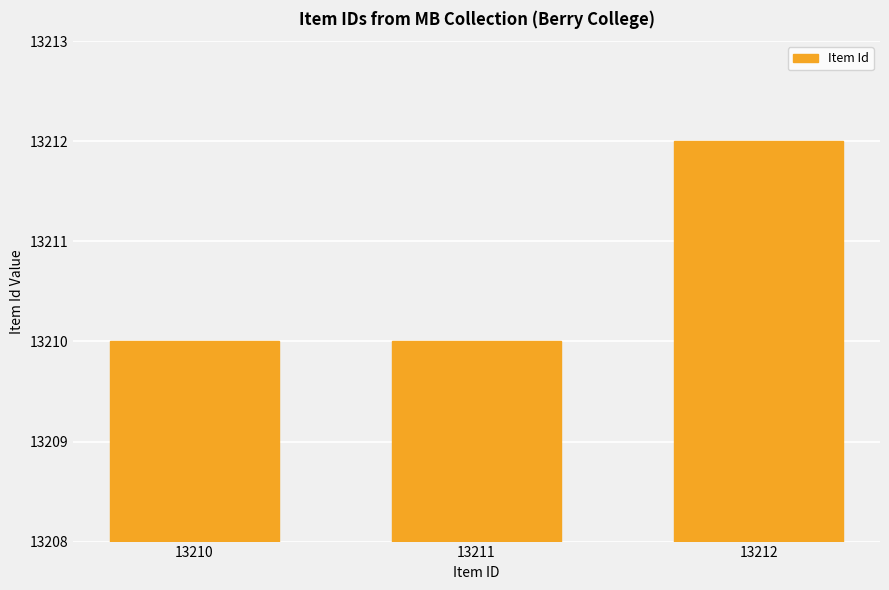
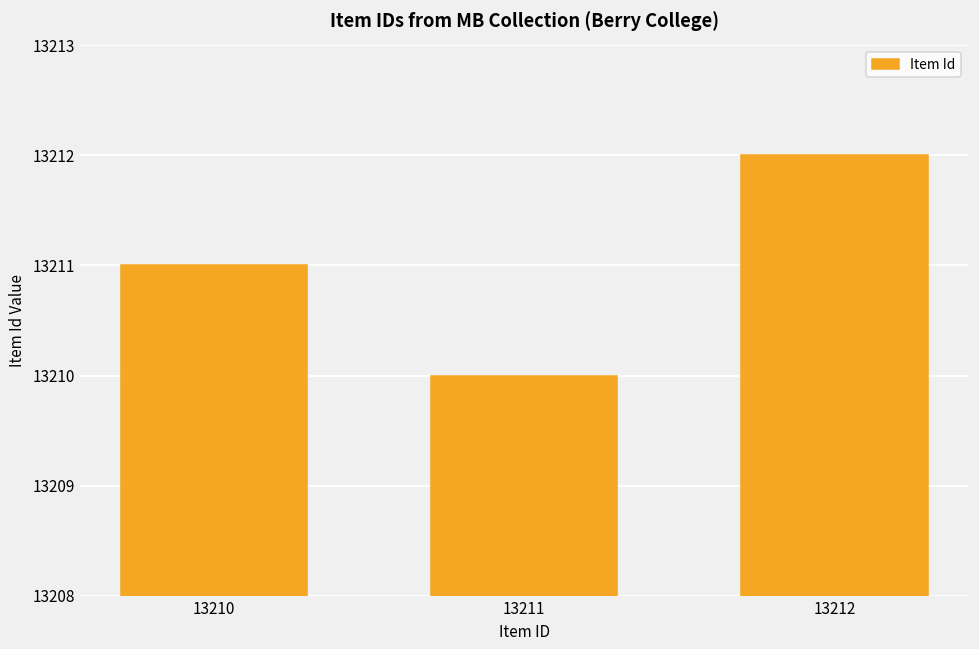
13210: 13210 -> 13211
